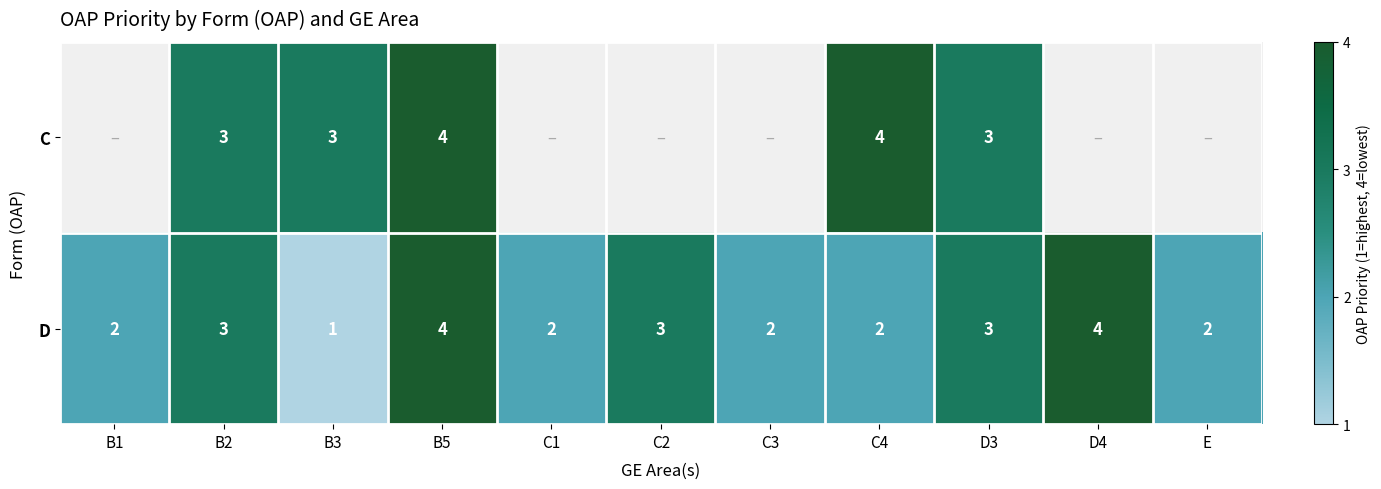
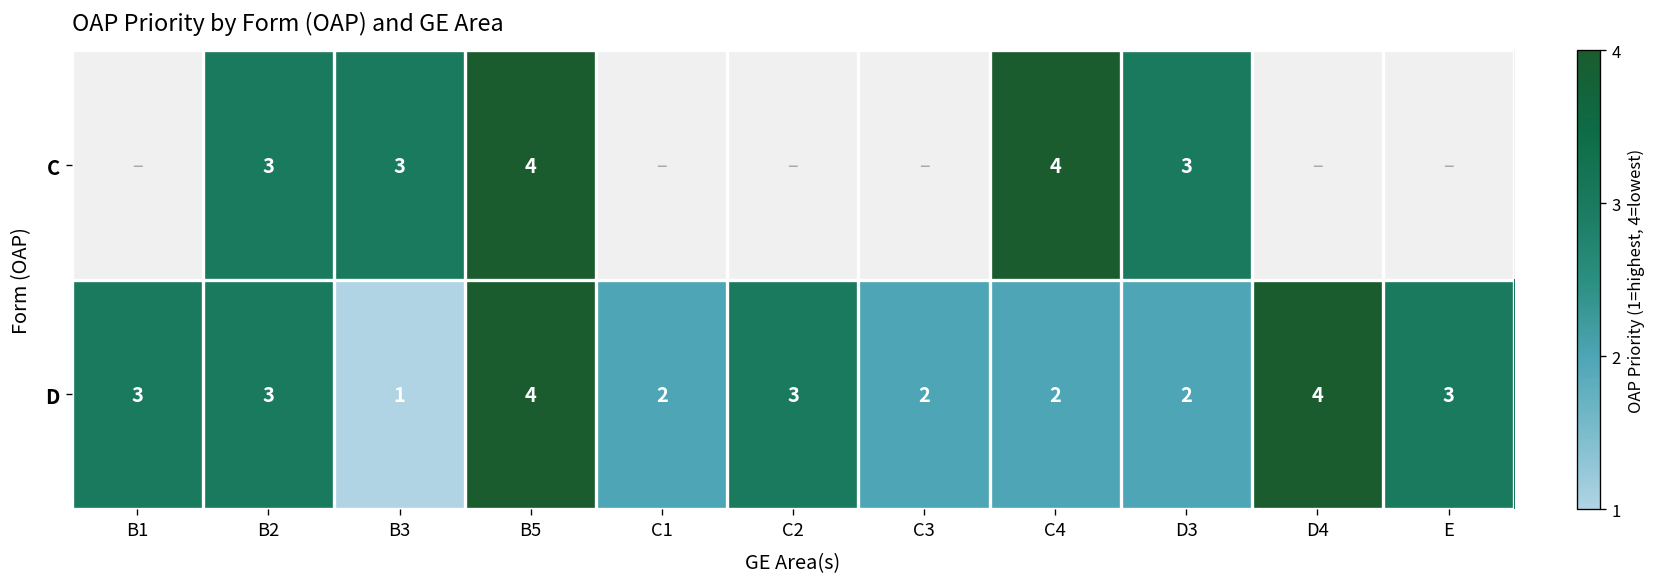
D, B1: 2 -> 3
D, D3: 3 -> 2
D, E: 2 -> 3
